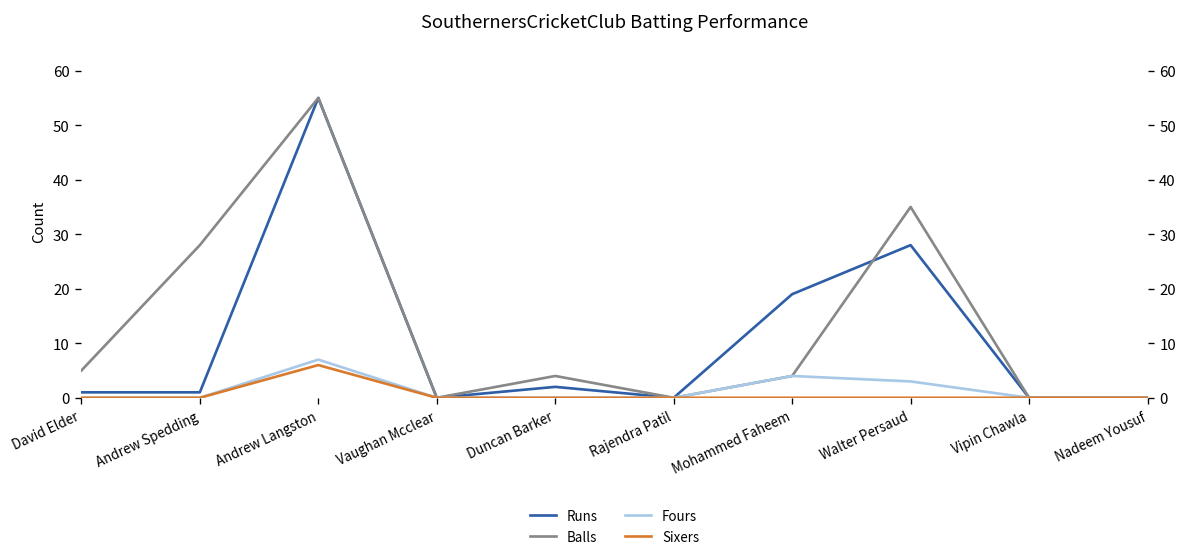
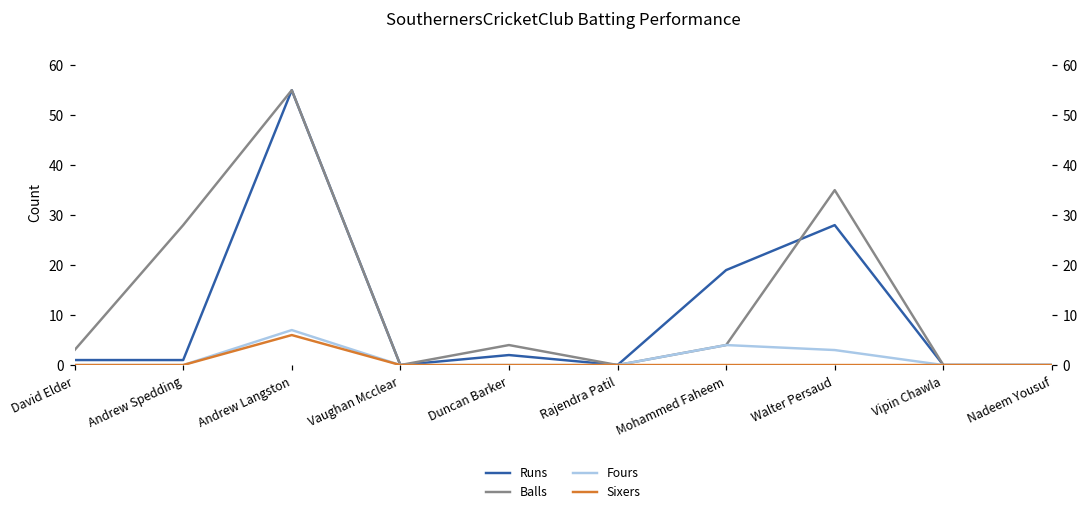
Balls, David Elder: 5 -> 3
